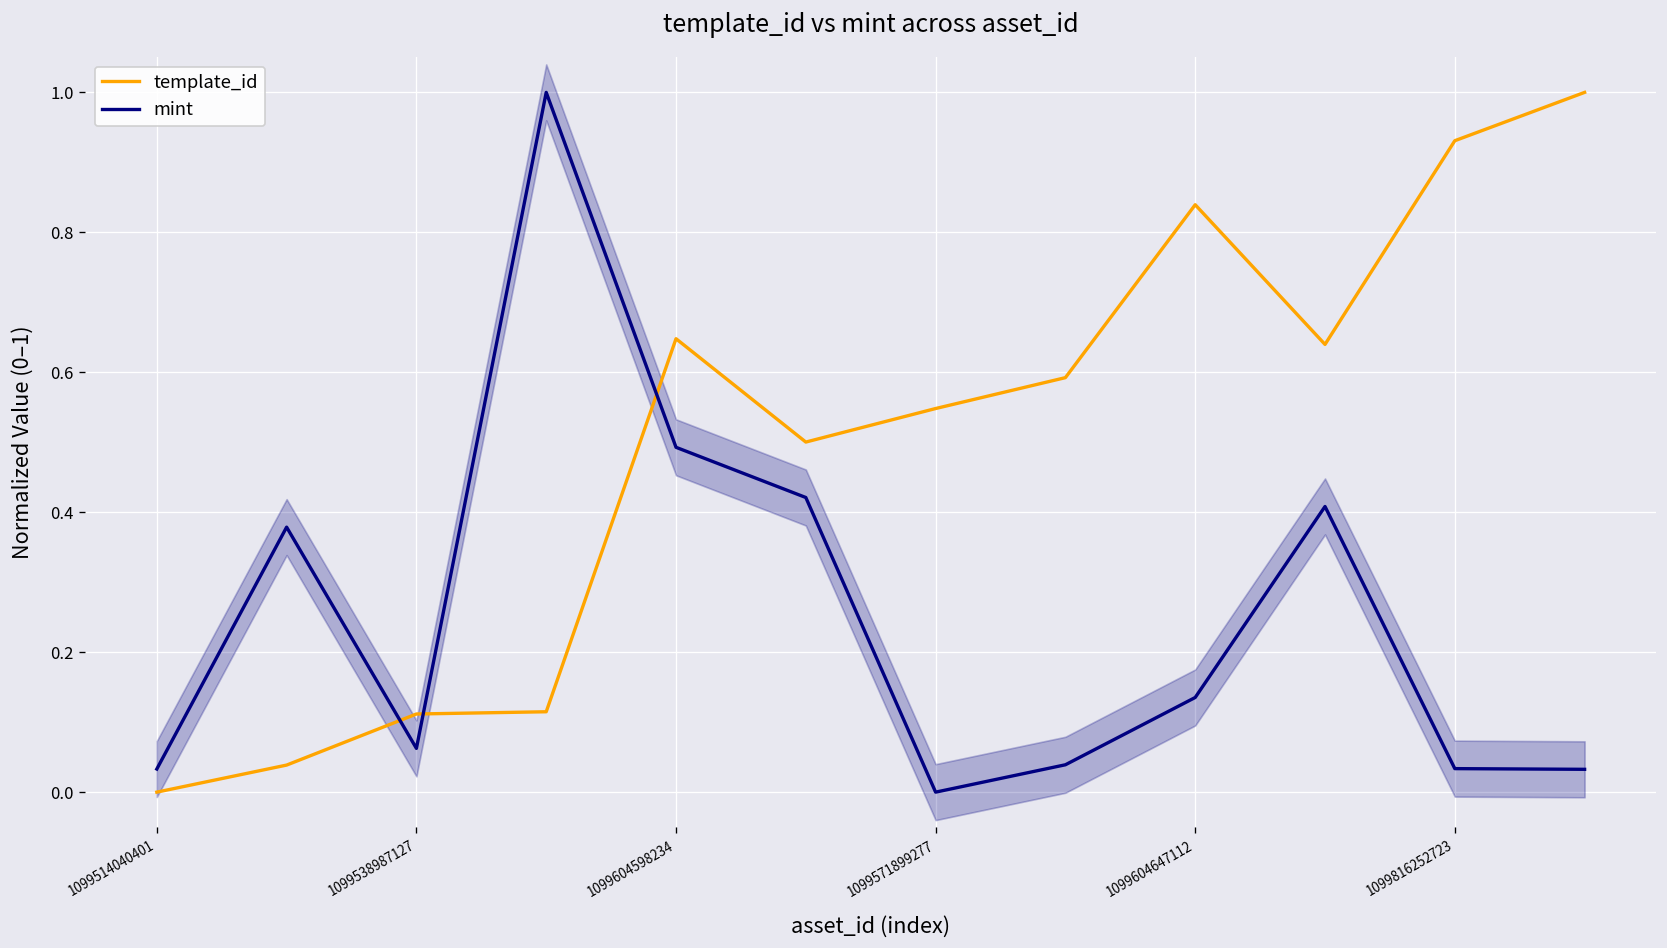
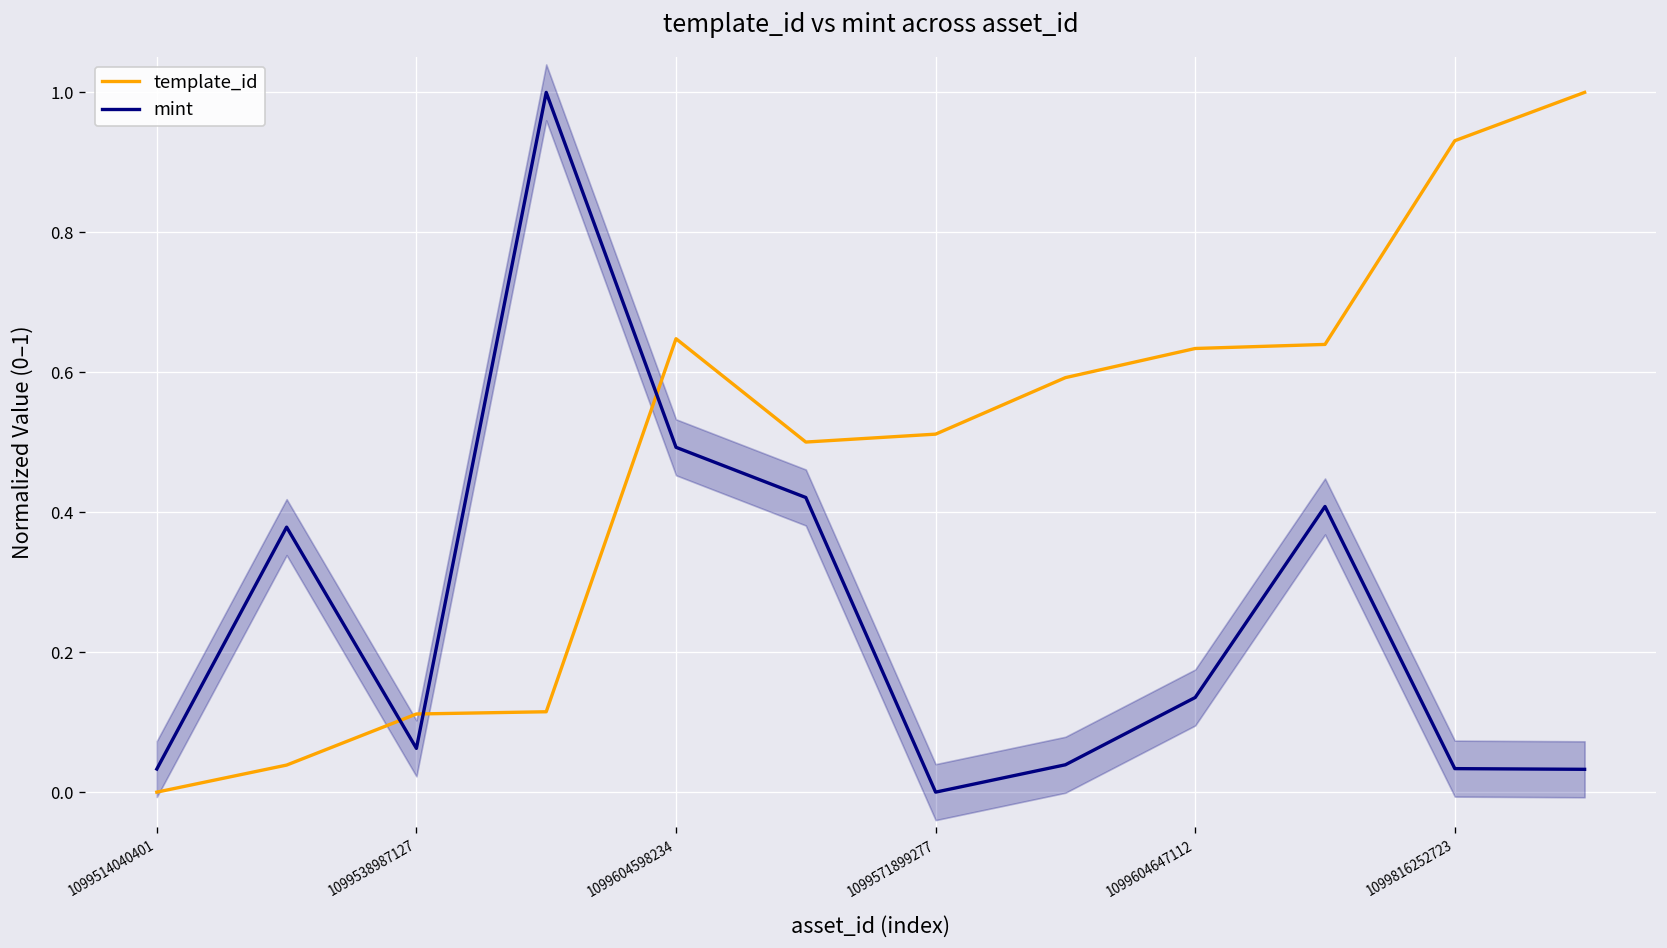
template_id, 1099571899277: 0.55 -> 0.51
template_id, 1099604647112: 0.84 -> 0.63
